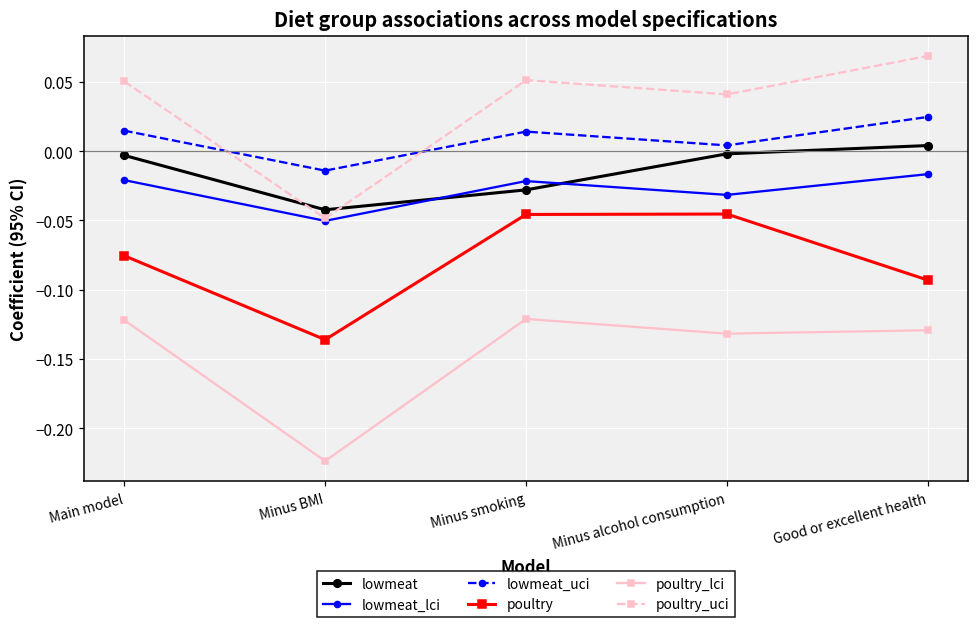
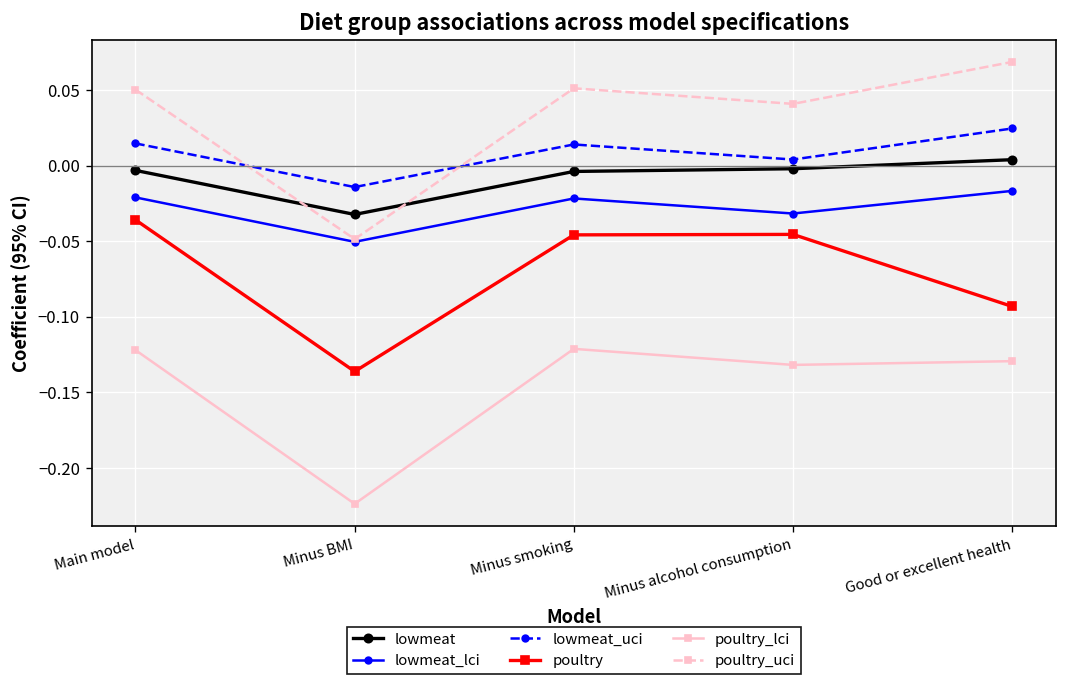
poultry, Main model: -0.076 -> -0.036
lowmeat, Minus BMI: -0.042 -> -0.032
lowmeat, Minus smoking: -0.028 -> -0.004
